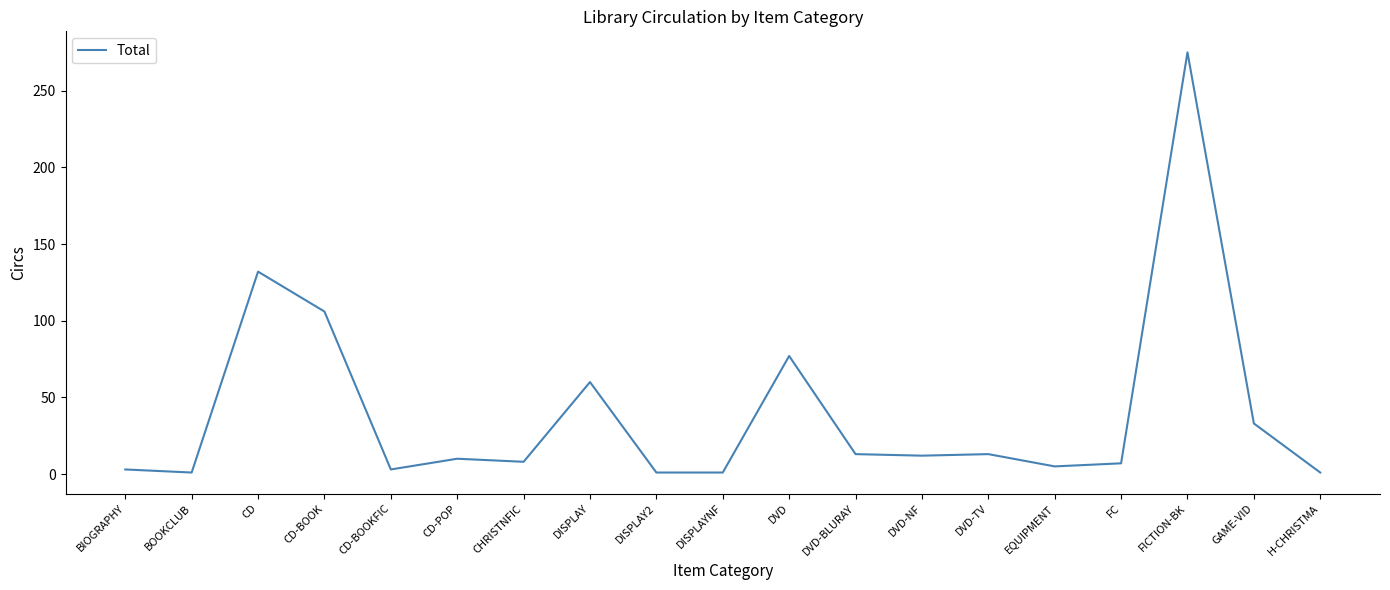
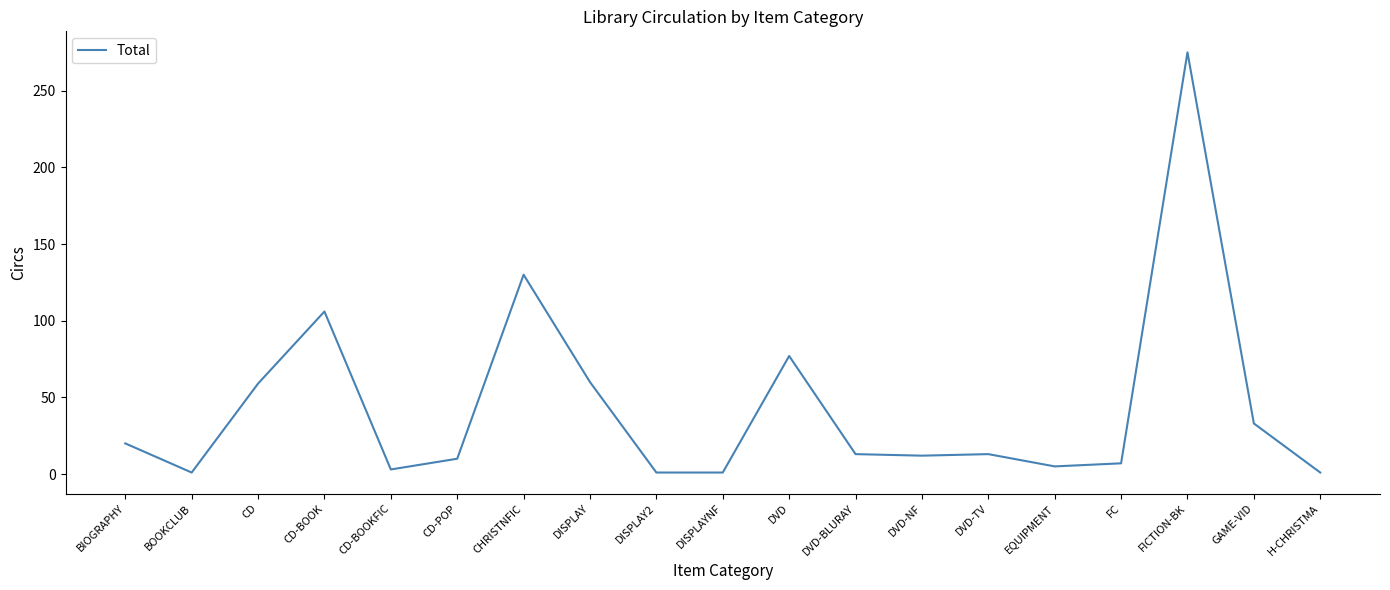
BIOGRAPHY: 3 -> 20
CD: 132 -> 59
CHRISTNFIC: 8 -> 130
